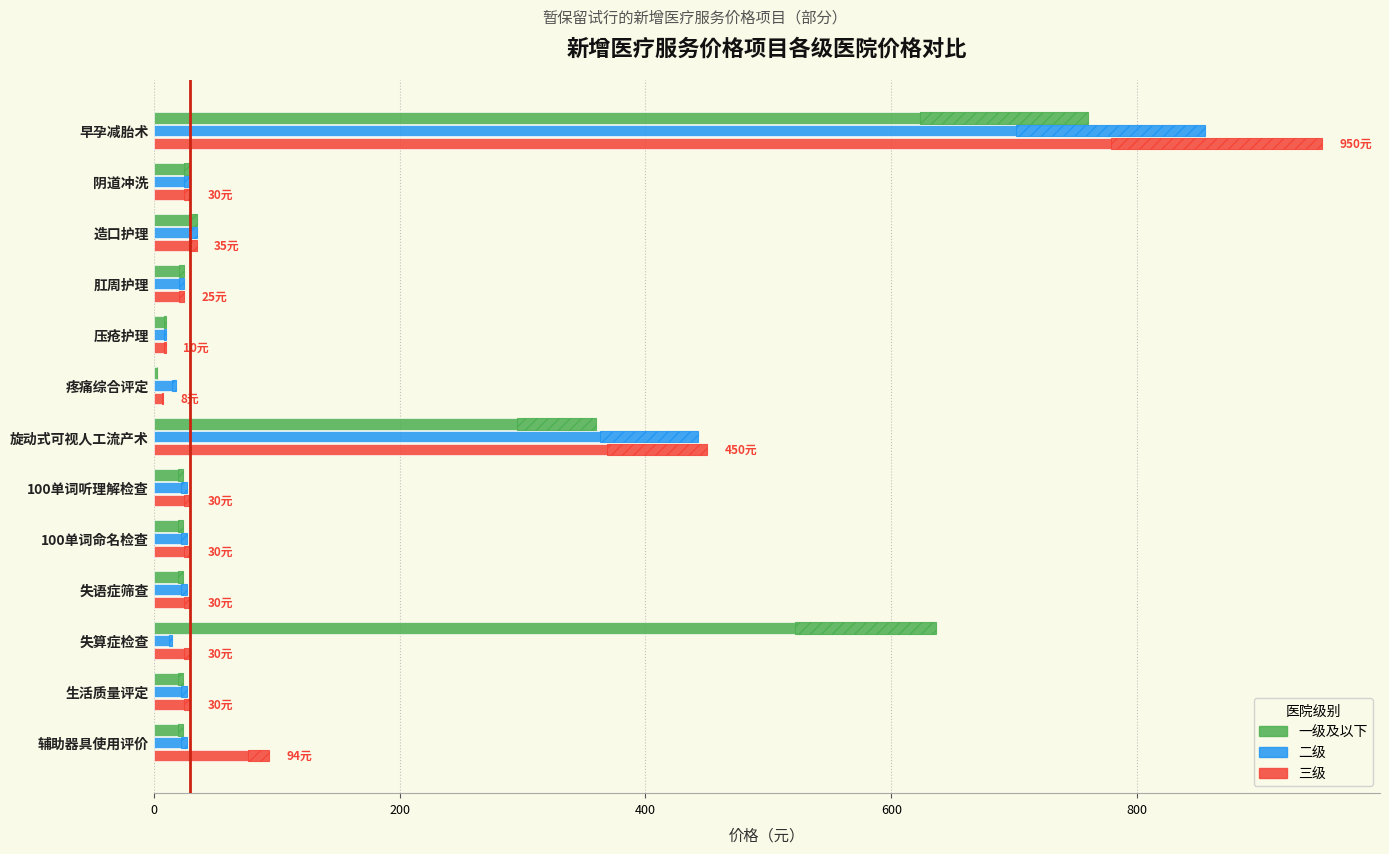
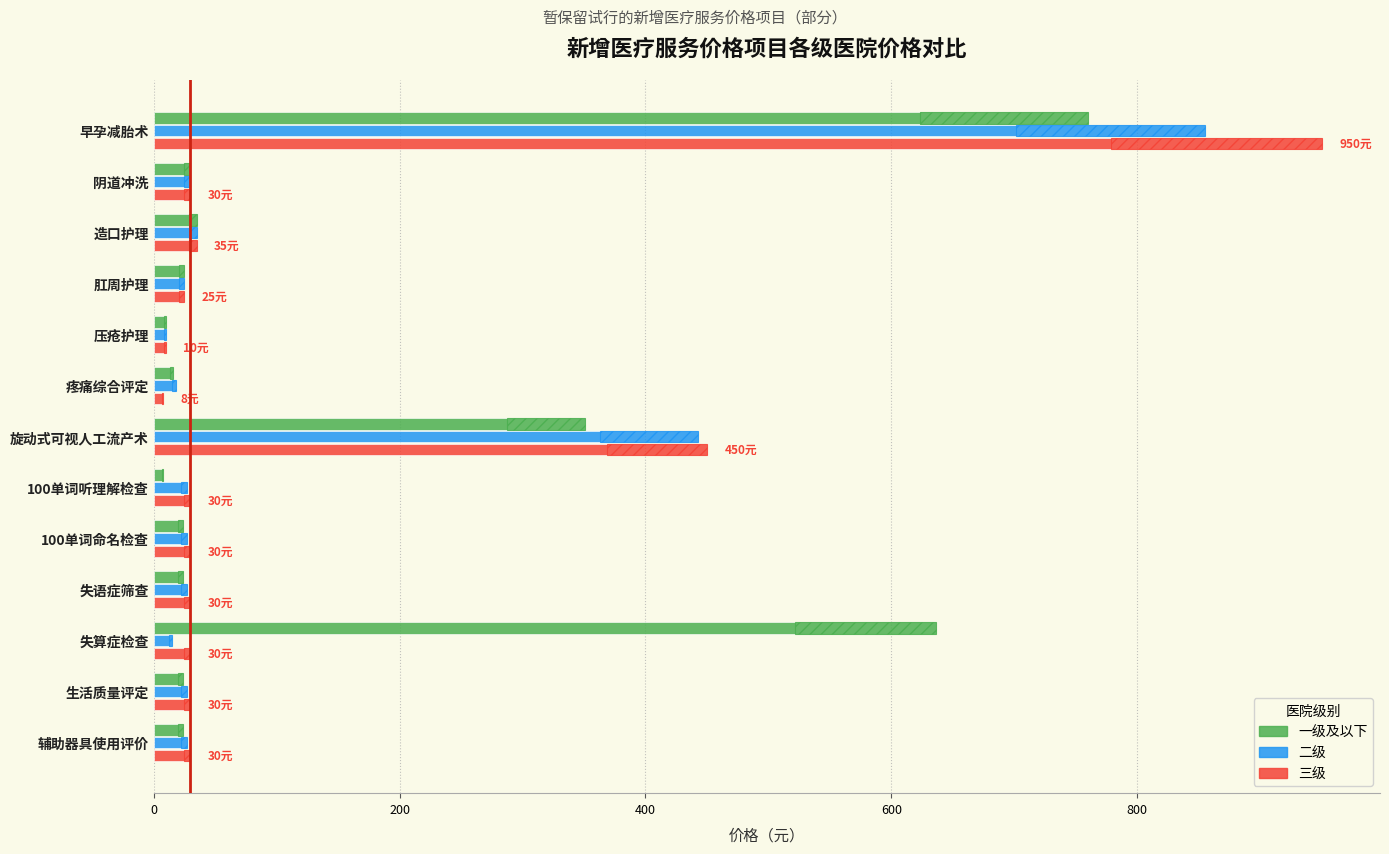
一级及以下, 疼痛综合评定: 3 -> 16
一级及以下, 旋动式可视人工流产术: 360 -> 351
一级及以下, 100单词听理解检查: 24 -> 8
三级, 辅助器具使用评价: 94元 -> 30元
